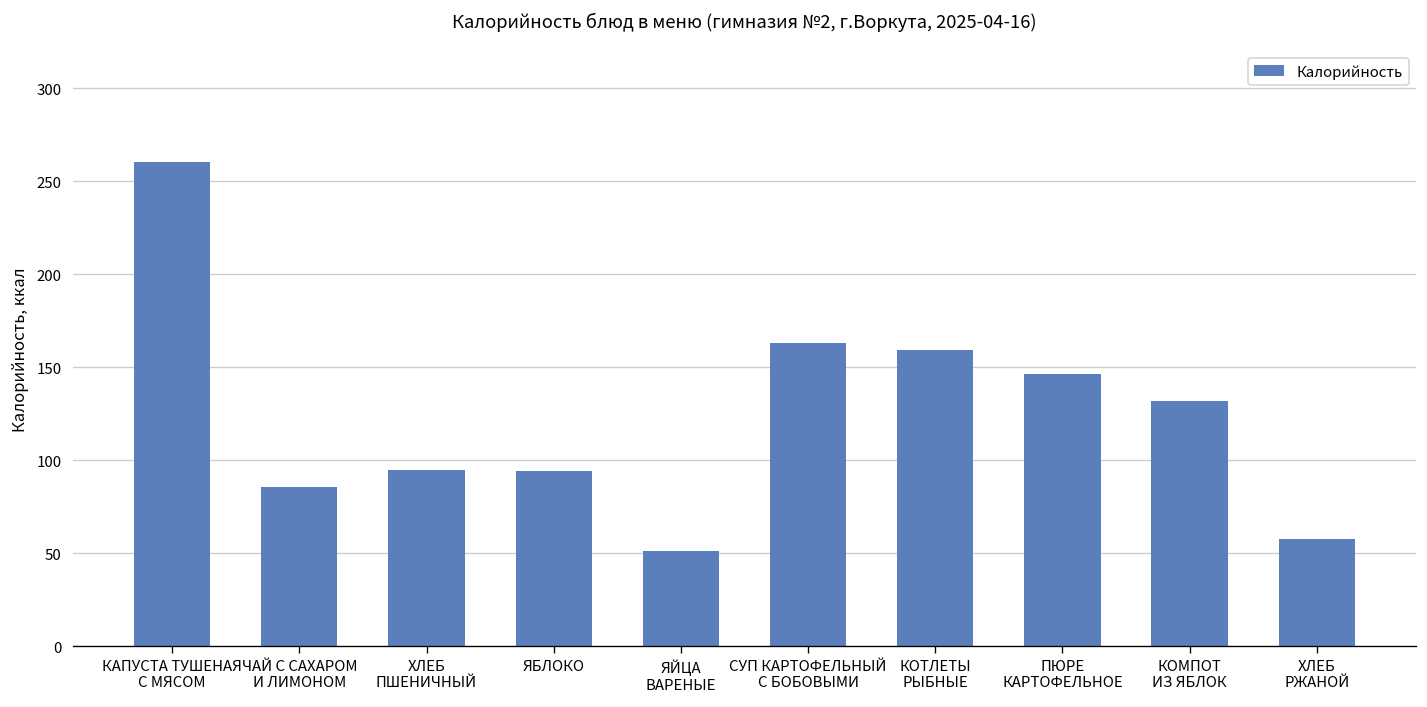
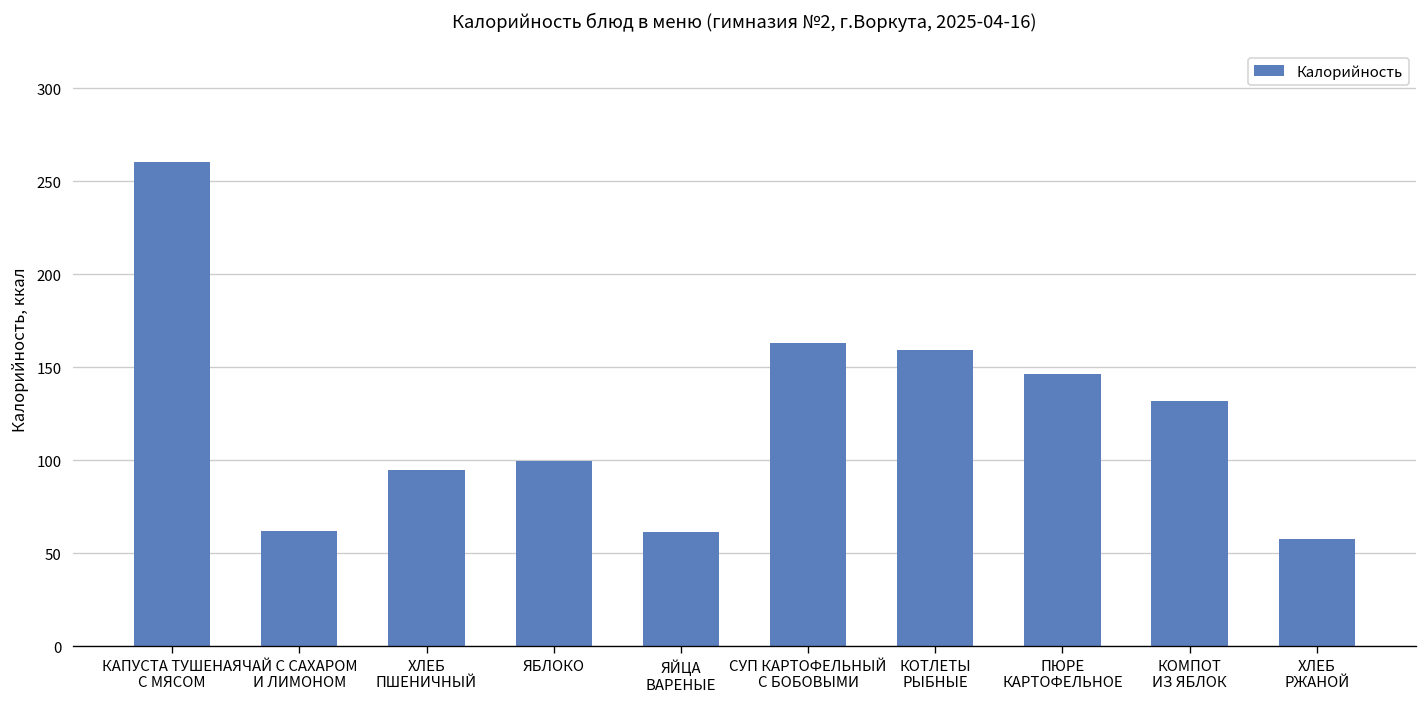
ЧАЙ С САХАРОМ И ЛИМОНОМ: 86 -> 62
ЯБЛОКО: 94 -> 100
ЯЙЦА ВАРЕНЫЕ: 51 -> 61
